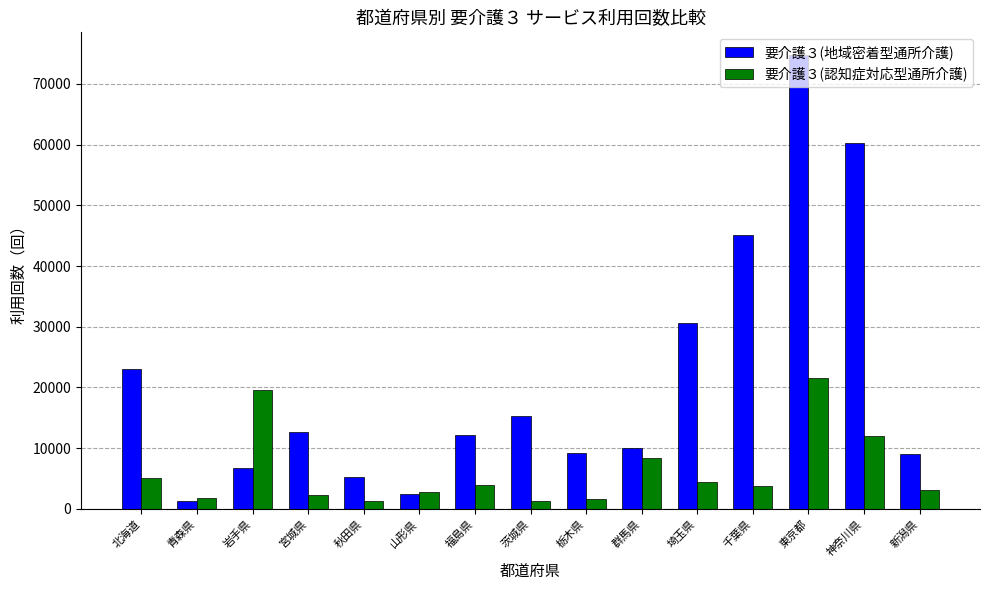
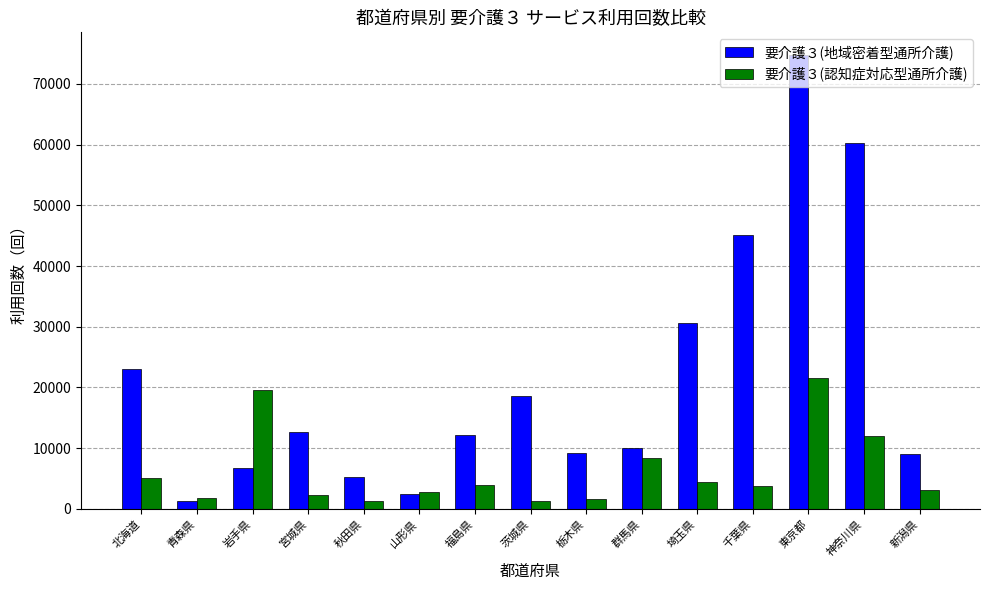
要介護３(地域密着型通所介護), 茨城県: 15000 -> 19000
